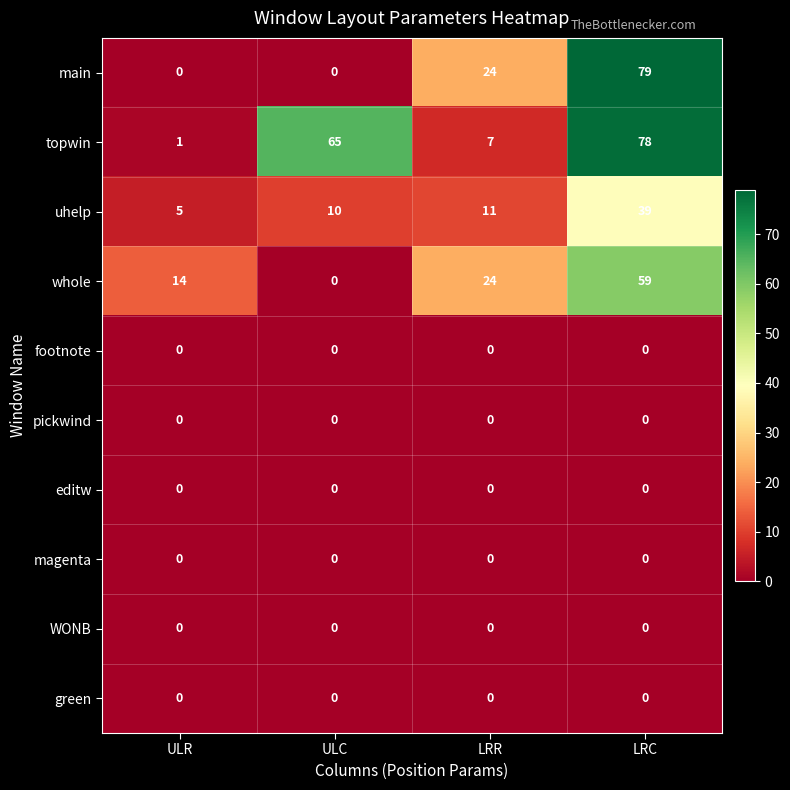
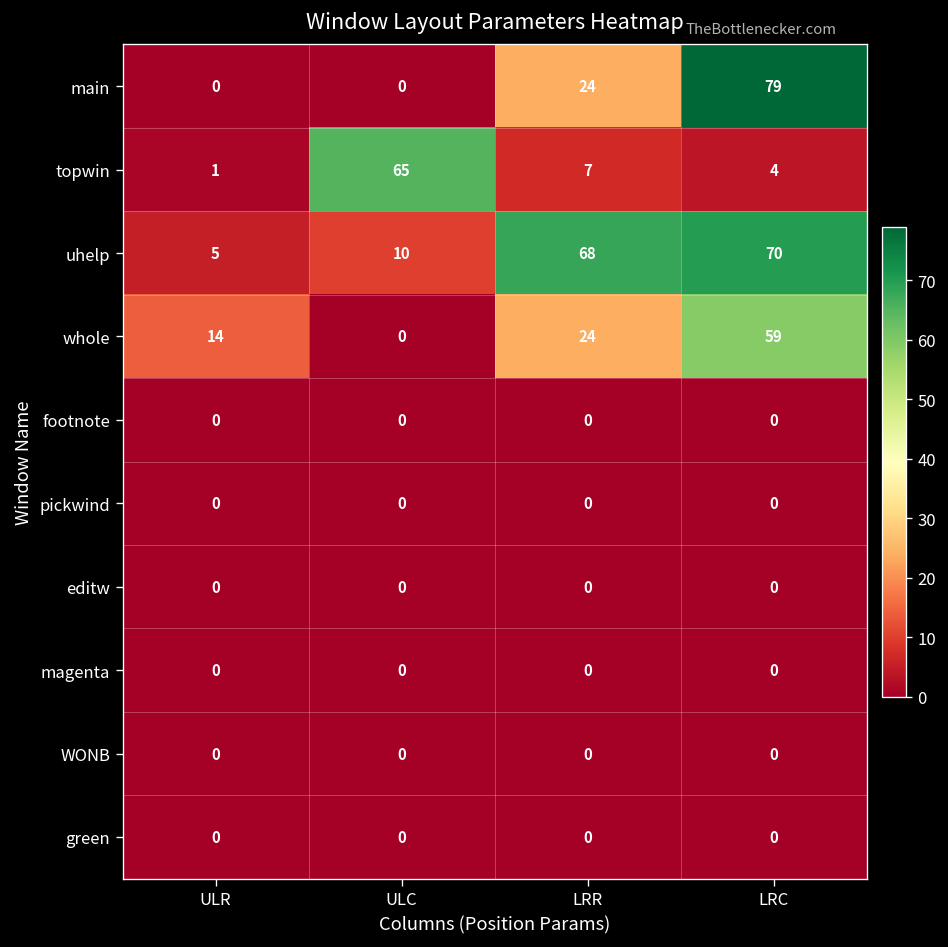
topwin, LRC: 78 -> 4
uhelp, LRR: 11 -> 68
uhelp, LRC: 39 -> 70
